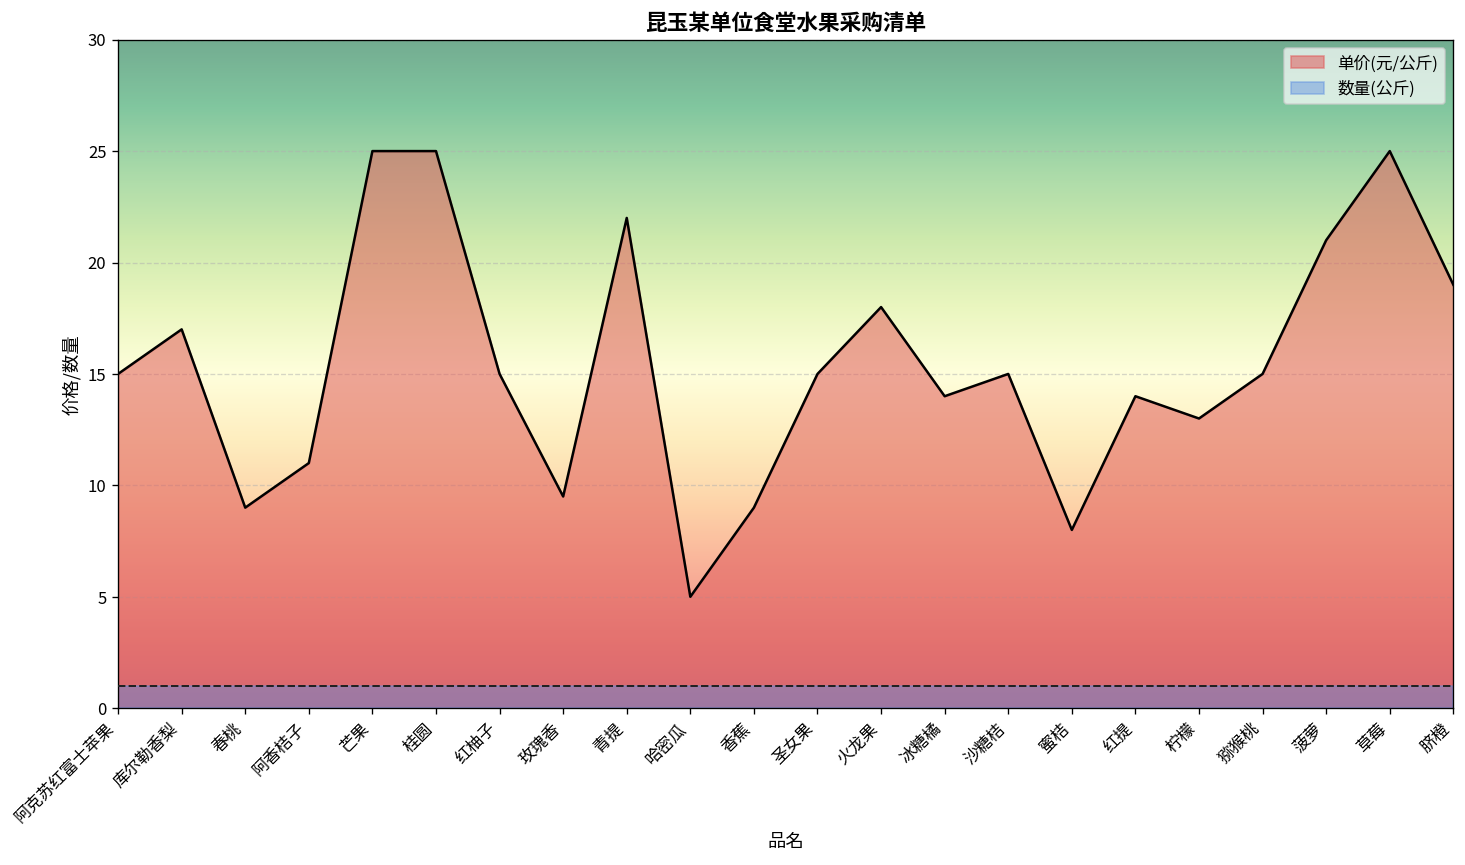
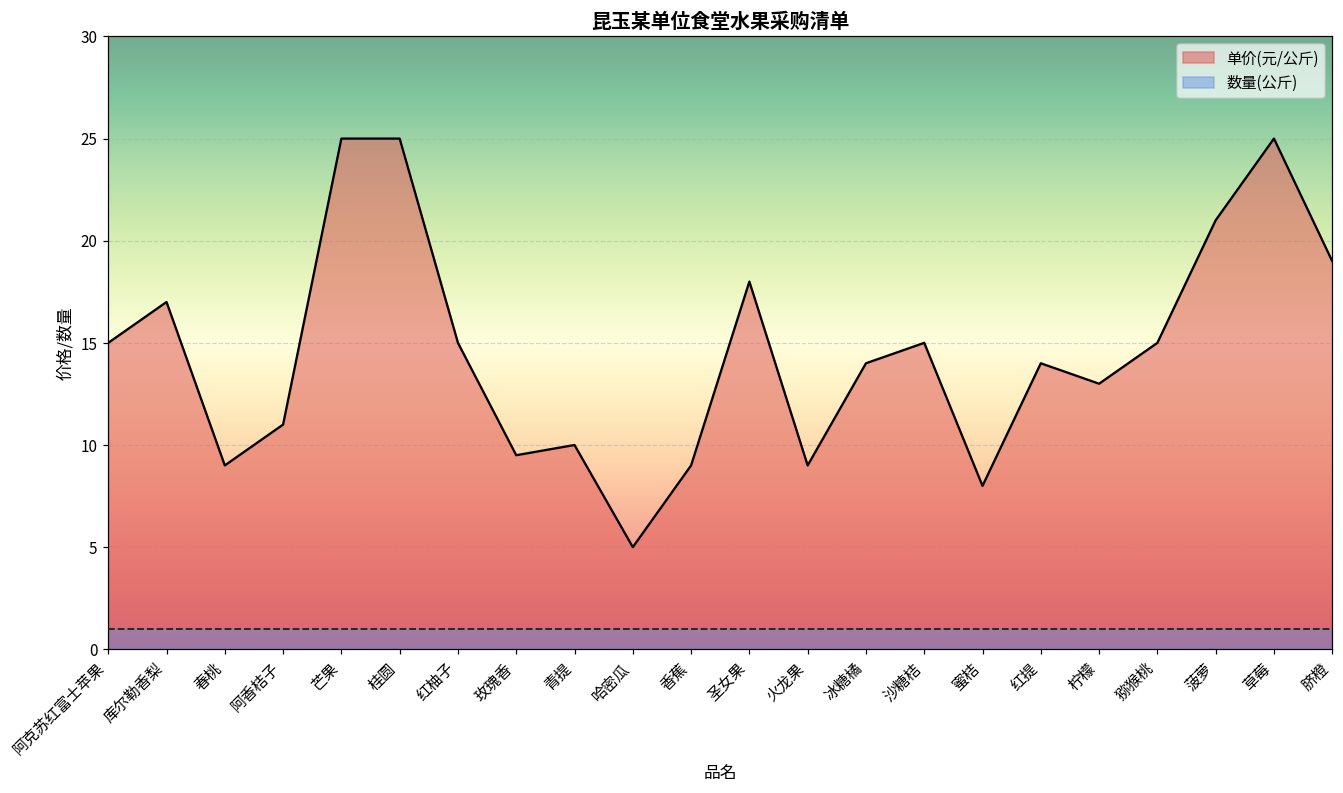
单价(元/公斤), 青提: 22 -> 10
单价(元/公斤), 圣女果: 15 -> 18
单价(元/公斤), 火龙果: 18 -> 9
